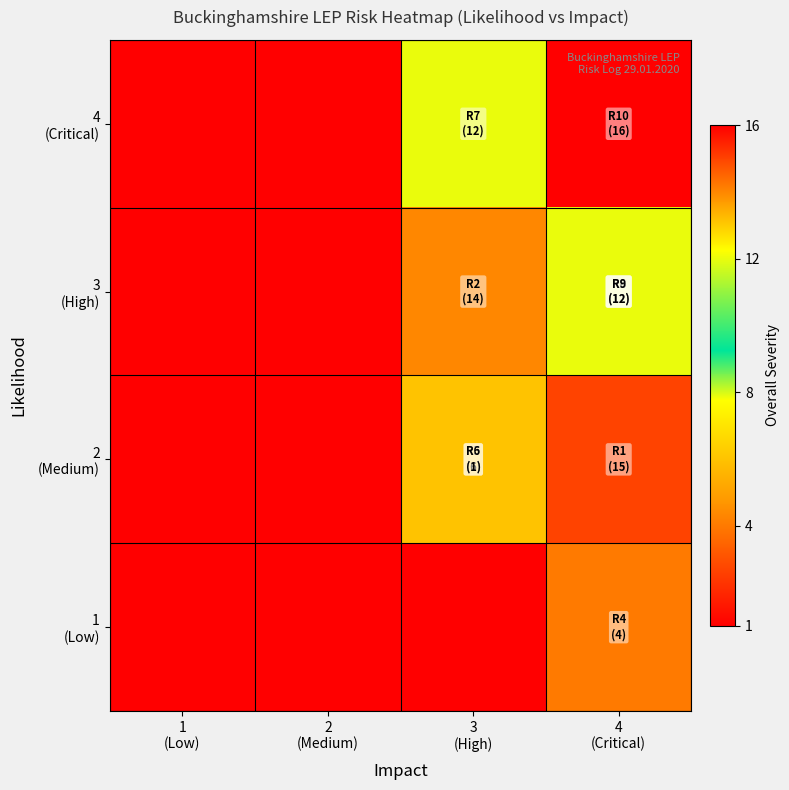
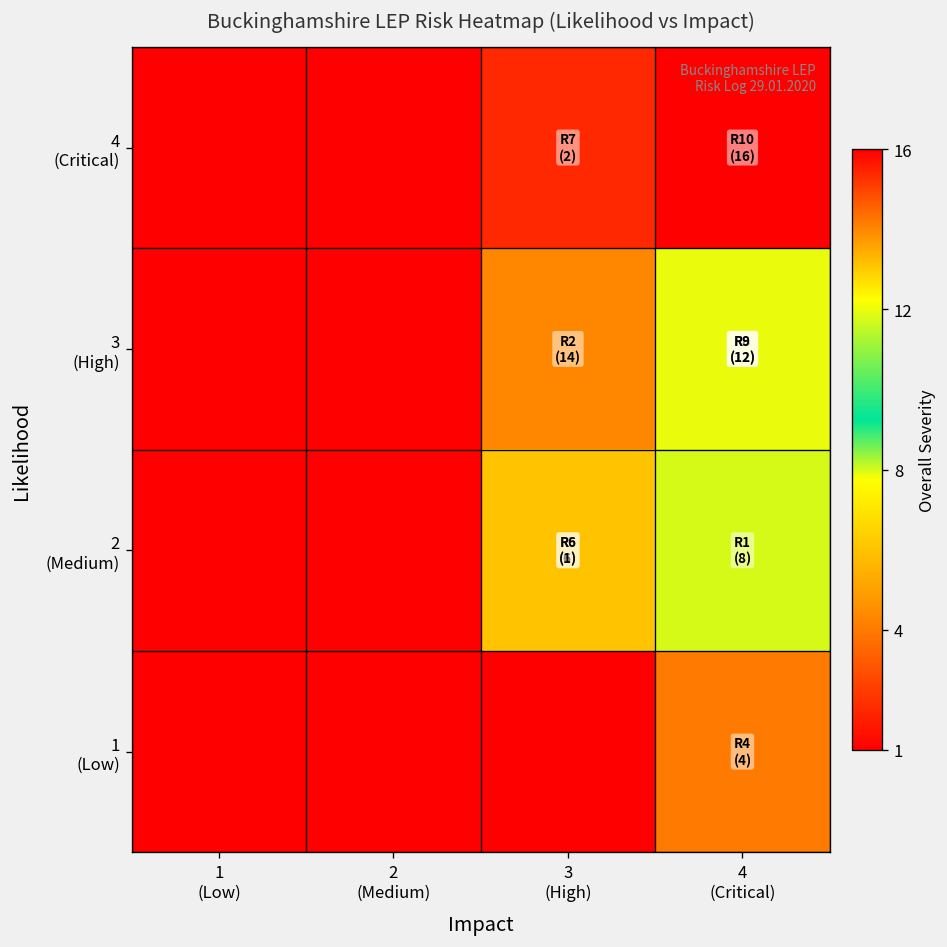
4 (Critical), 3 (High): (12) -> (2)
2 (Medium), 4 (Critical): (15) -> (8)
